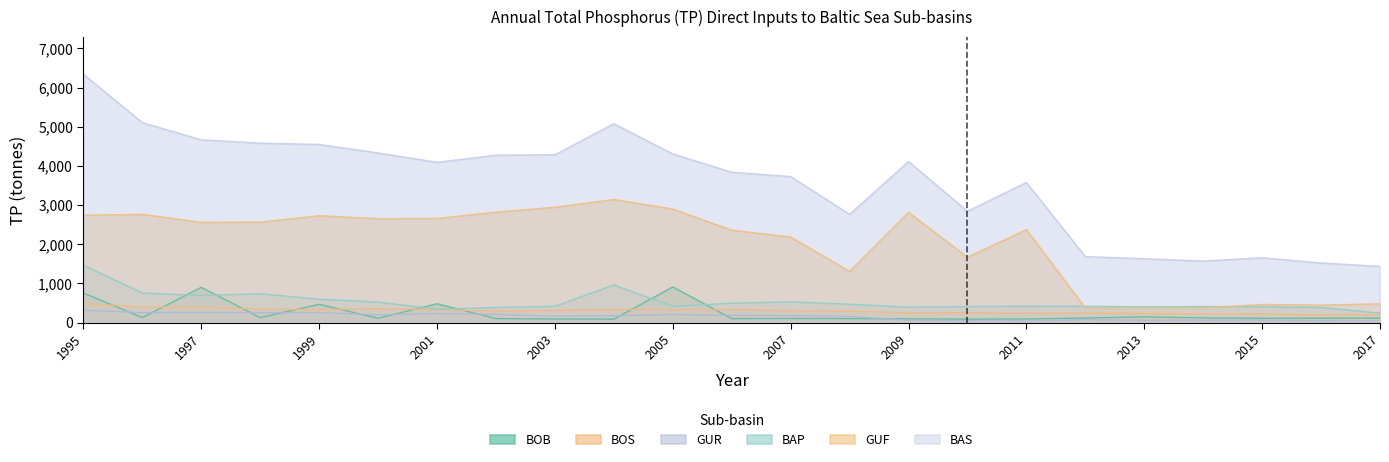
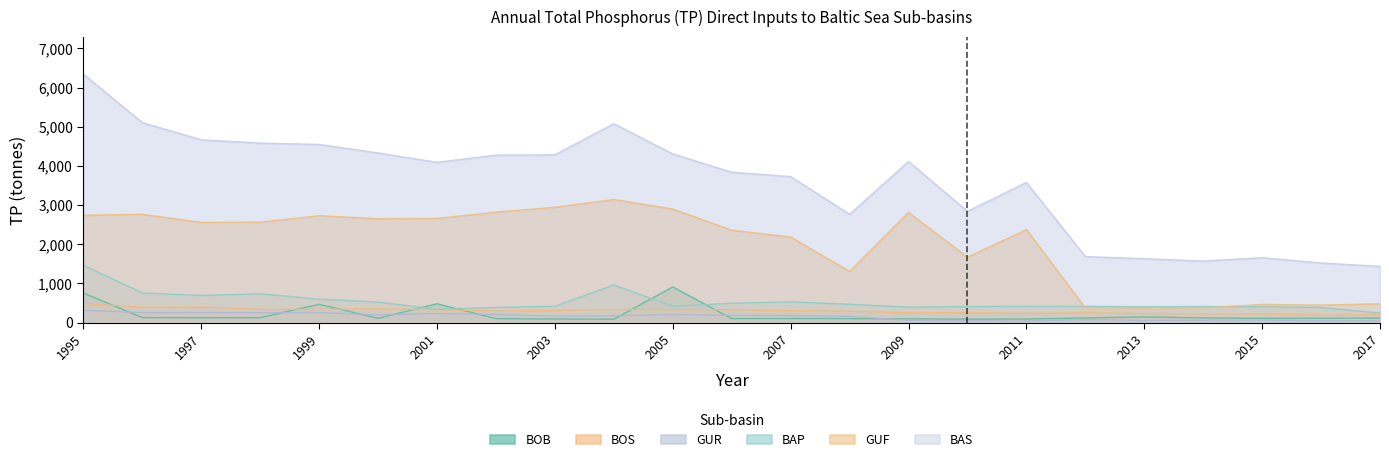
BOB, 1997: 900 -> 100
